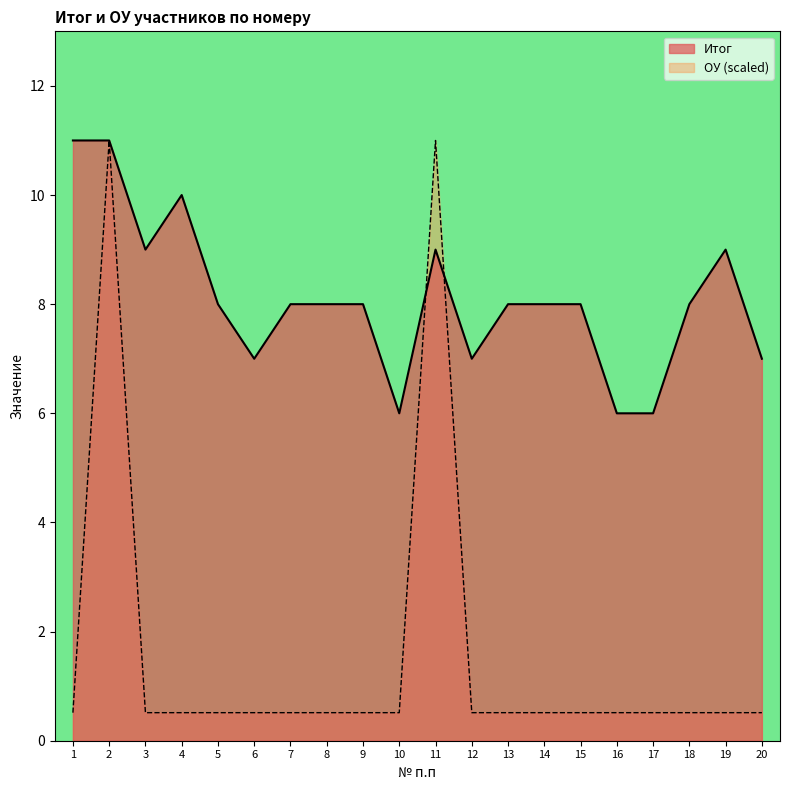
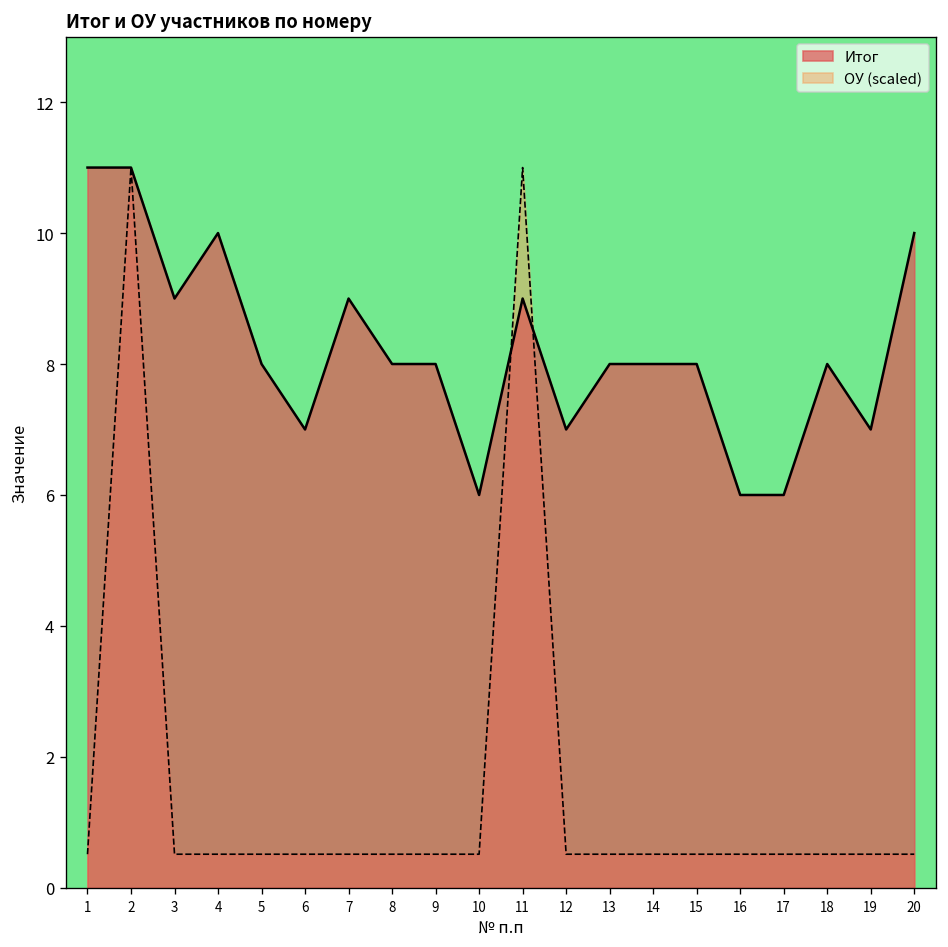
Итог, 7: 8 -> 9
Итог, 19: 9 -> 7
Итог, 20: 7 -> 10
